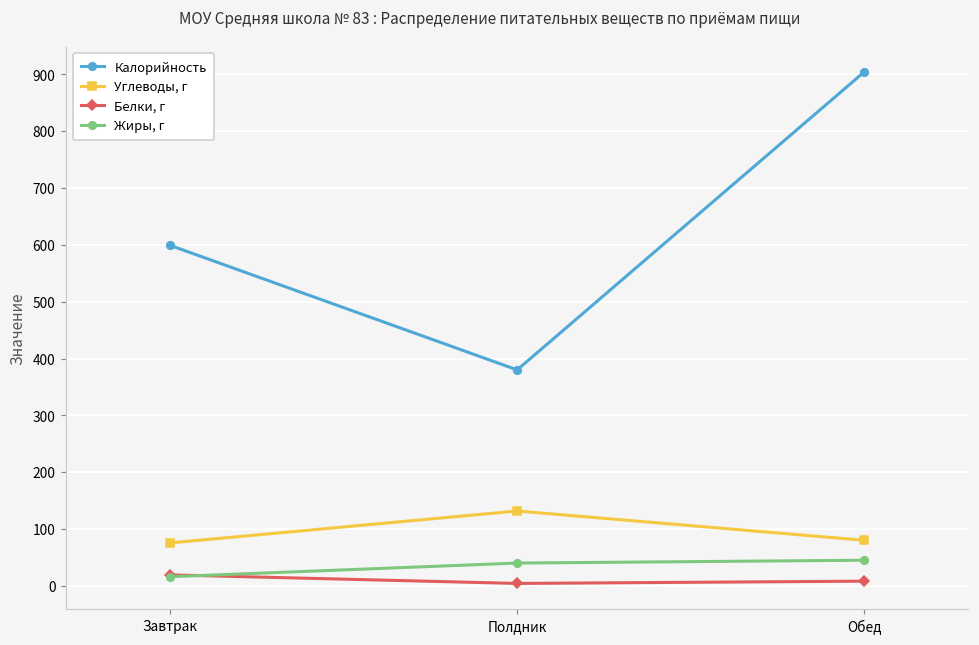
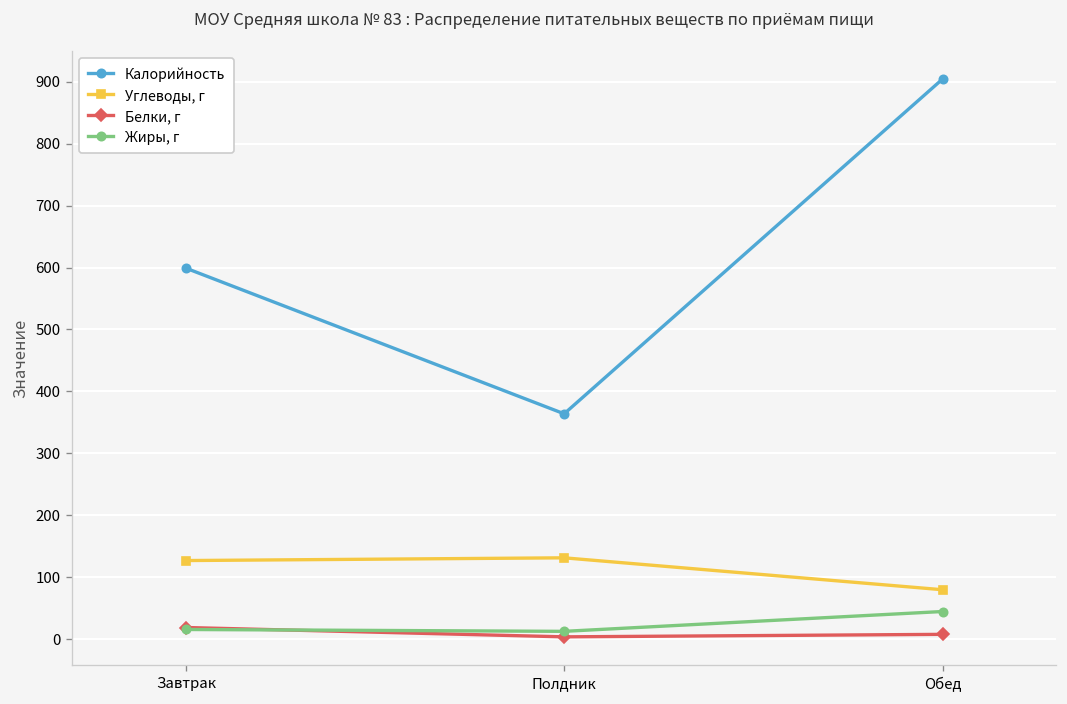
Углеводы, г, Завтрак: 80 -> 130
Калорийность, Полдник: 380 -> 360
Жиры, г, Полдник: 40 -> 10
